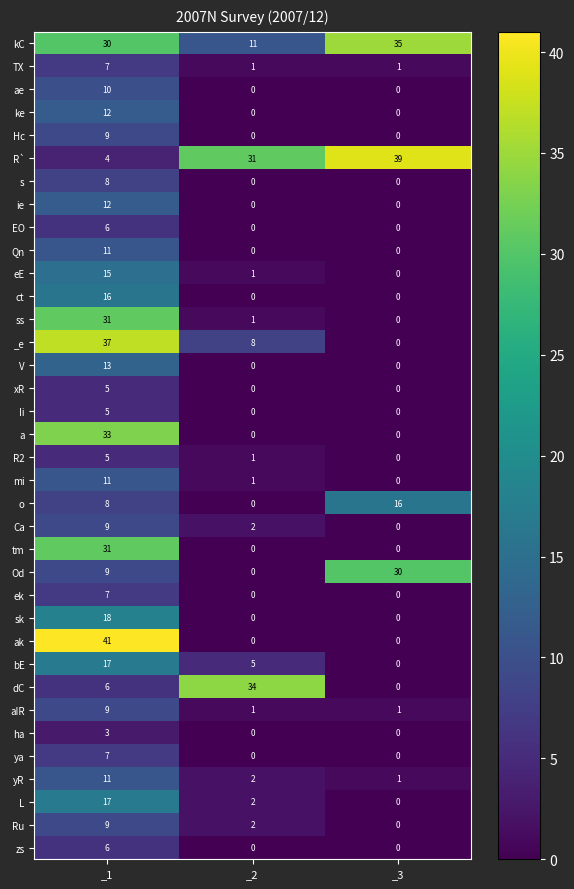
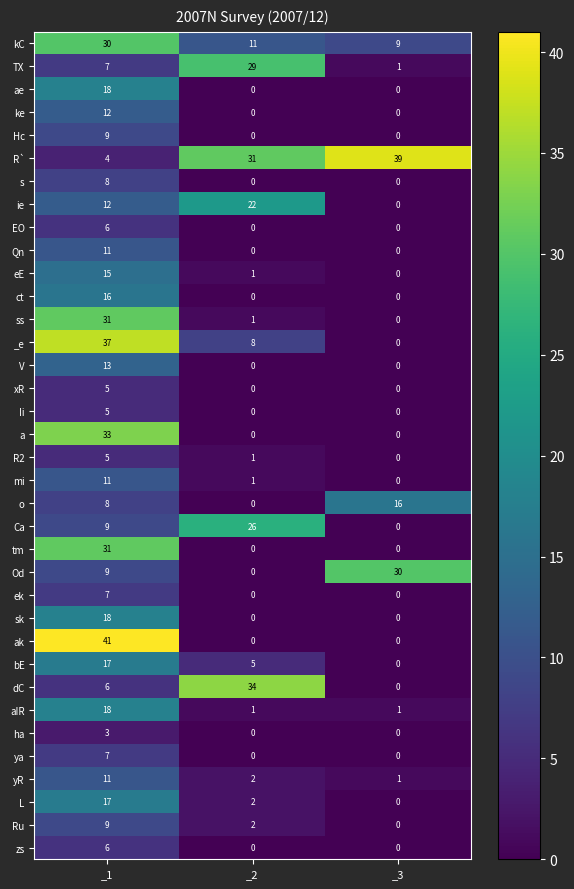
kC, _3: 35 -> 9
TX, _2: 1 -> 29
ae, _1: 10 -> 18
ie, _2: 0 -> 22
Ca, _2: 2 -> 26
aIR, _1: 9 -> 18
